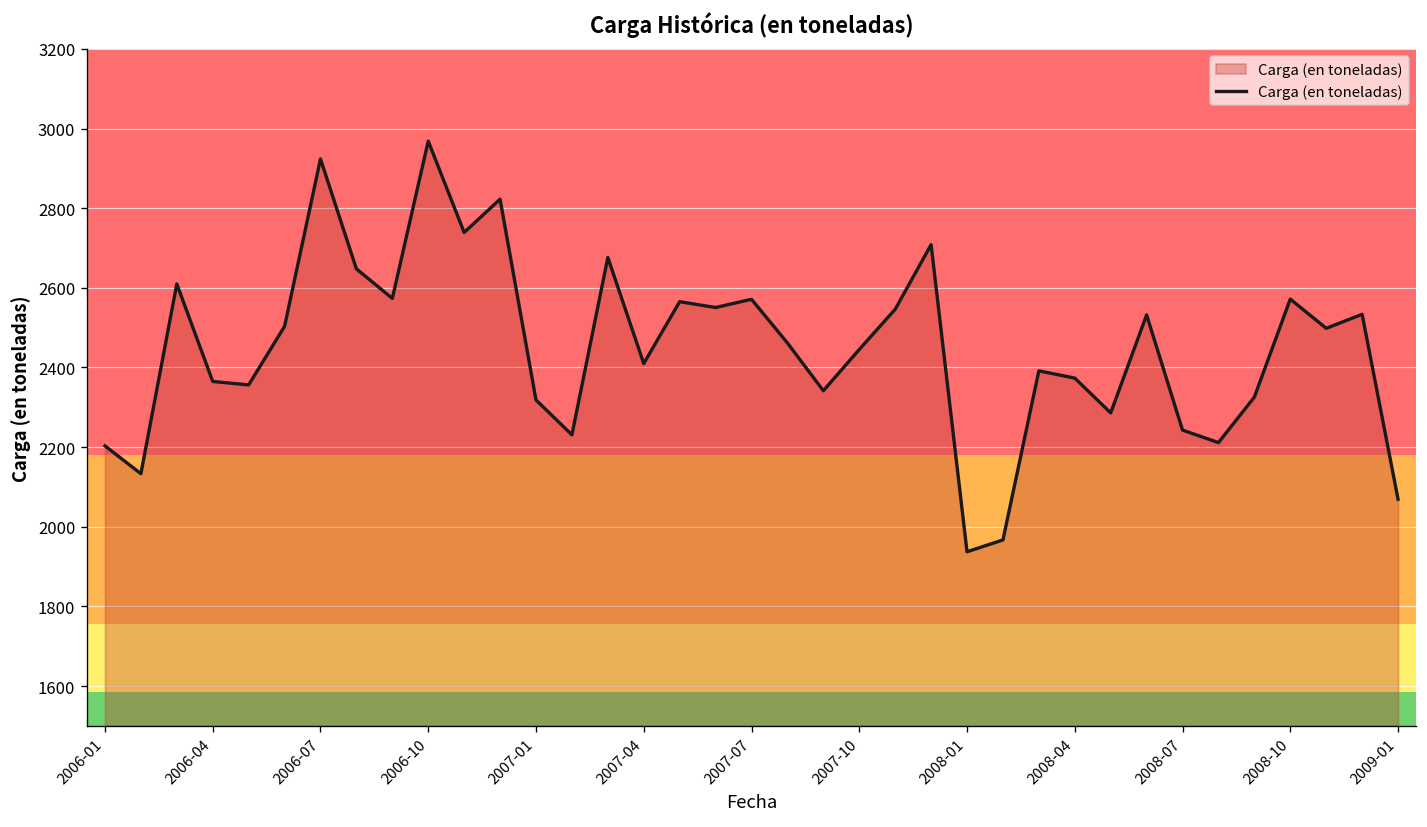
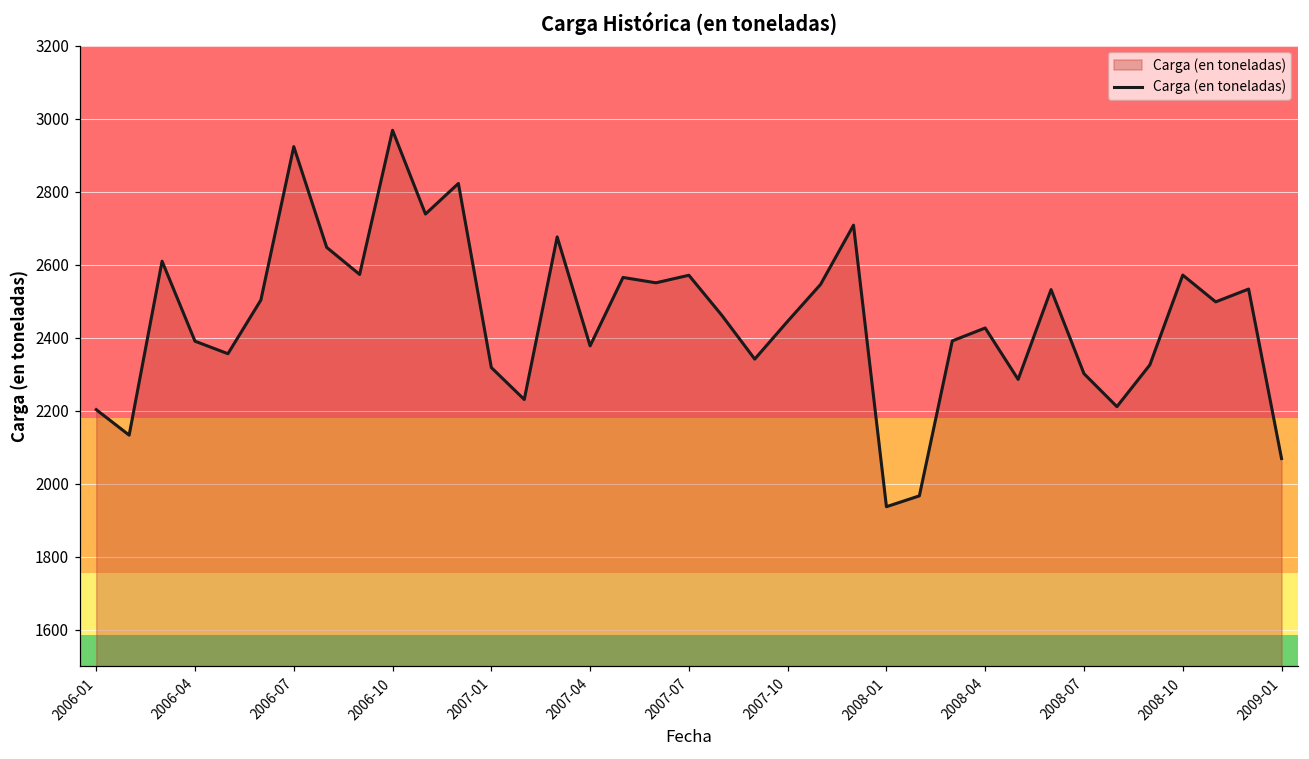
2006-04: 2360 -> 2390
2007-04: 2410 -> 2380
2008-04: 2370 -> 2430
2008-07: 2240 -> 2300
